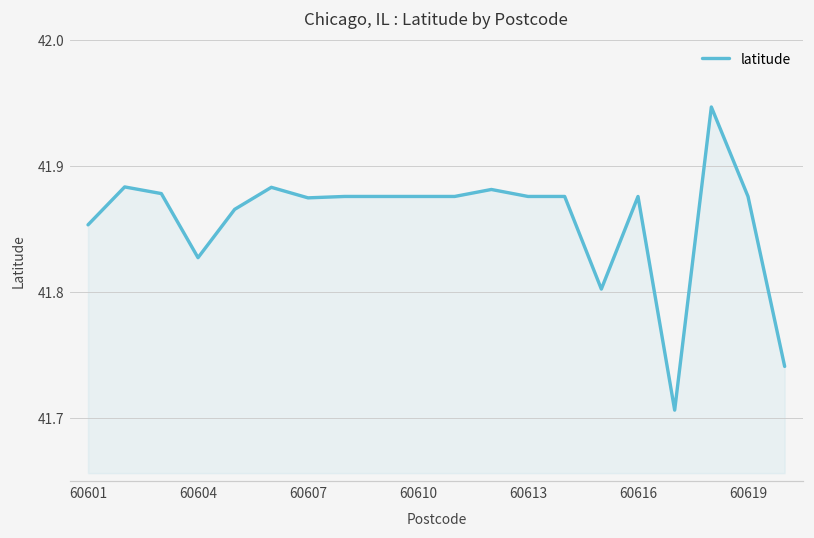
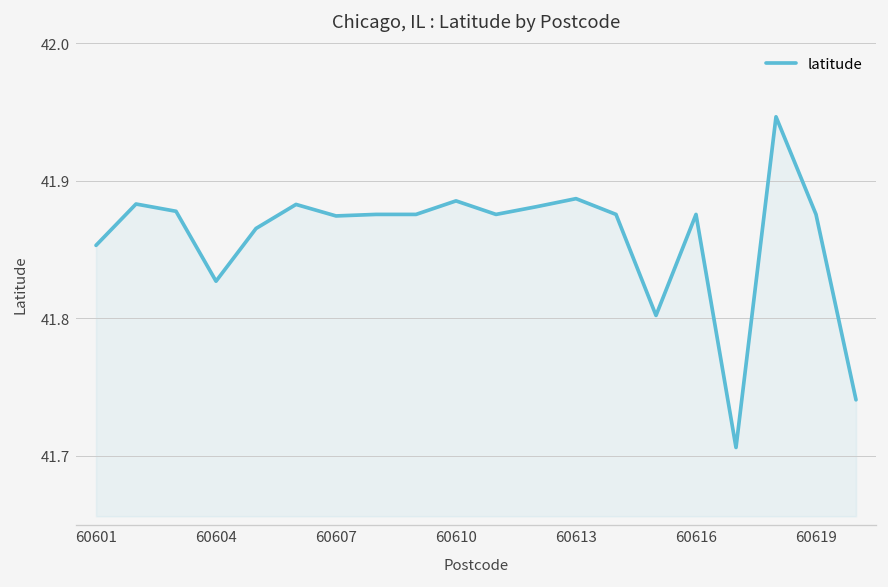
60610: 41.876 -> 41.885
60613: 41.876 -> 41.887
